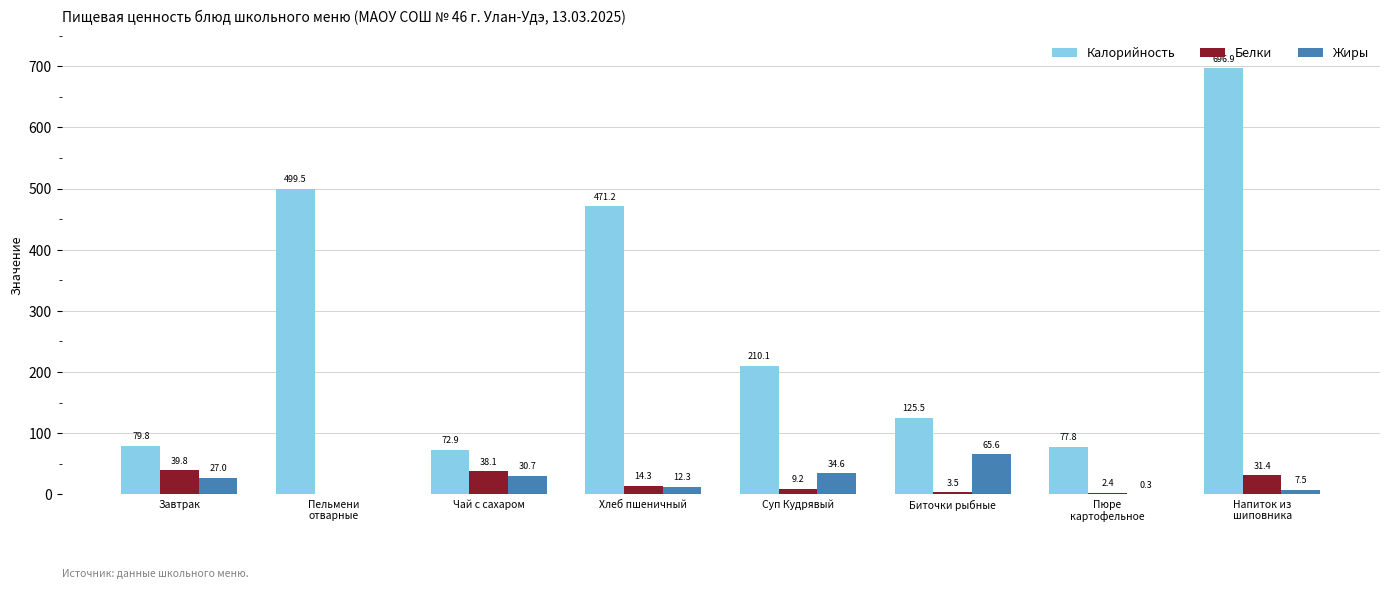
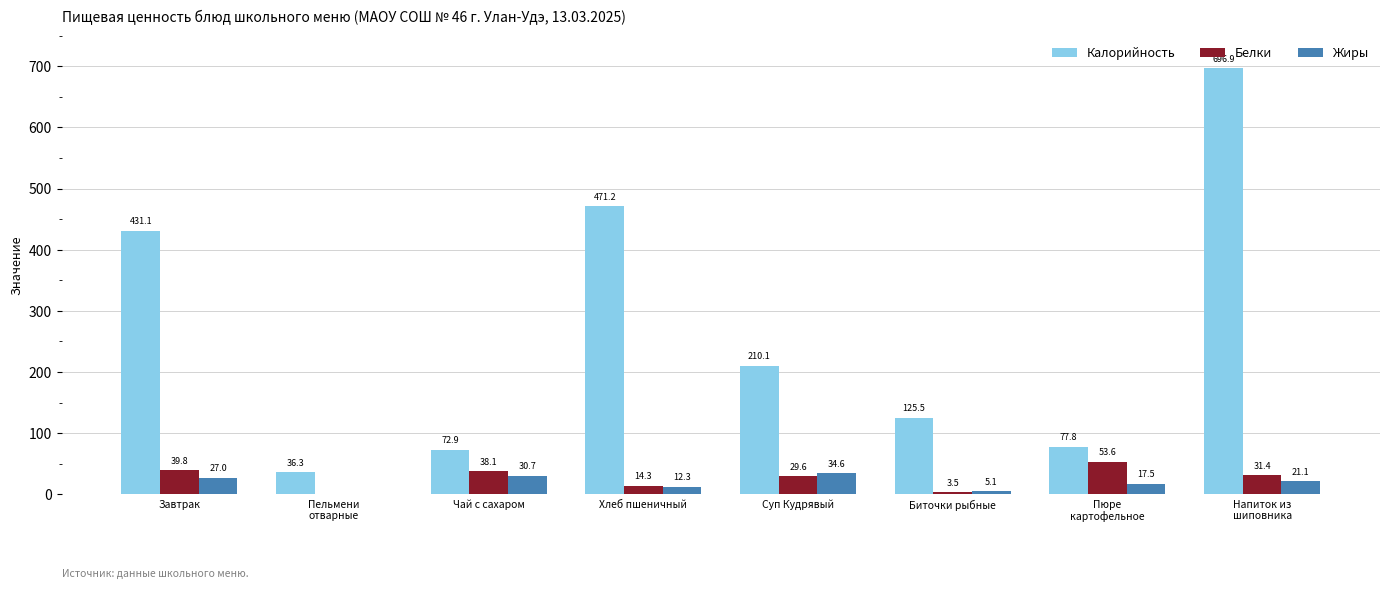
Калорийность, Завтрак: 79.8 -> 431.1
Калорийность, Пельмени отварные: 499.5 -> 36.3
Белки, Суп Кудрявый: 9.2 -> 29.6
Жиры, Биточки рыбные: 65.6 -> 5.1
Белки, Пюре картофельное: 2.4 -> 53.6
Жиры, Пюре картофельное: 0.3 -> 17.5
Жиры, Напиток из шиповника: 7.5 -> 21.1
